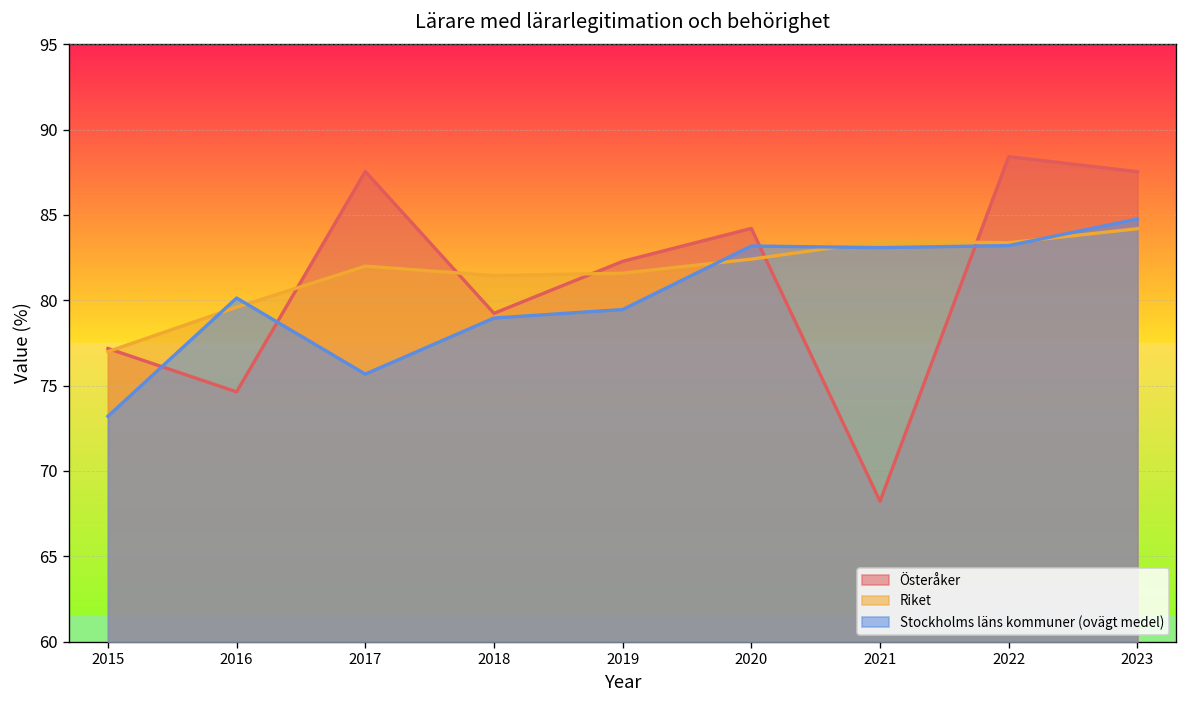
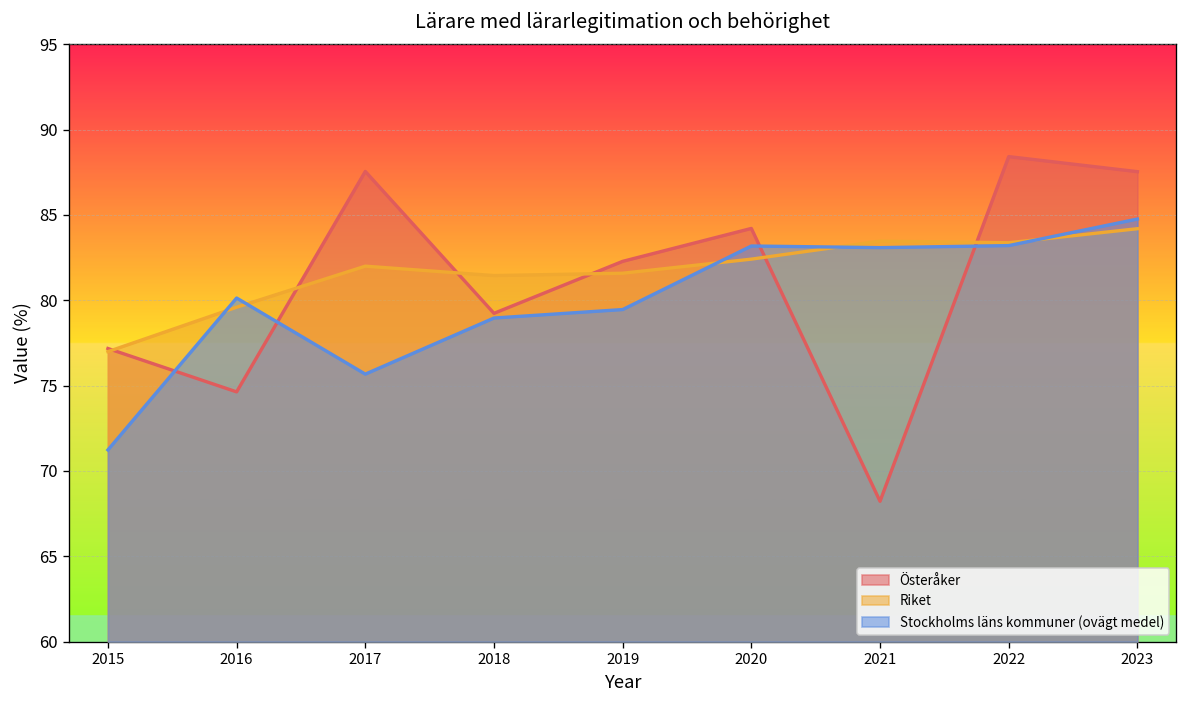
Stockholms läns kommuner (ovägt medel), 2015: 73.2 -> 71.2
